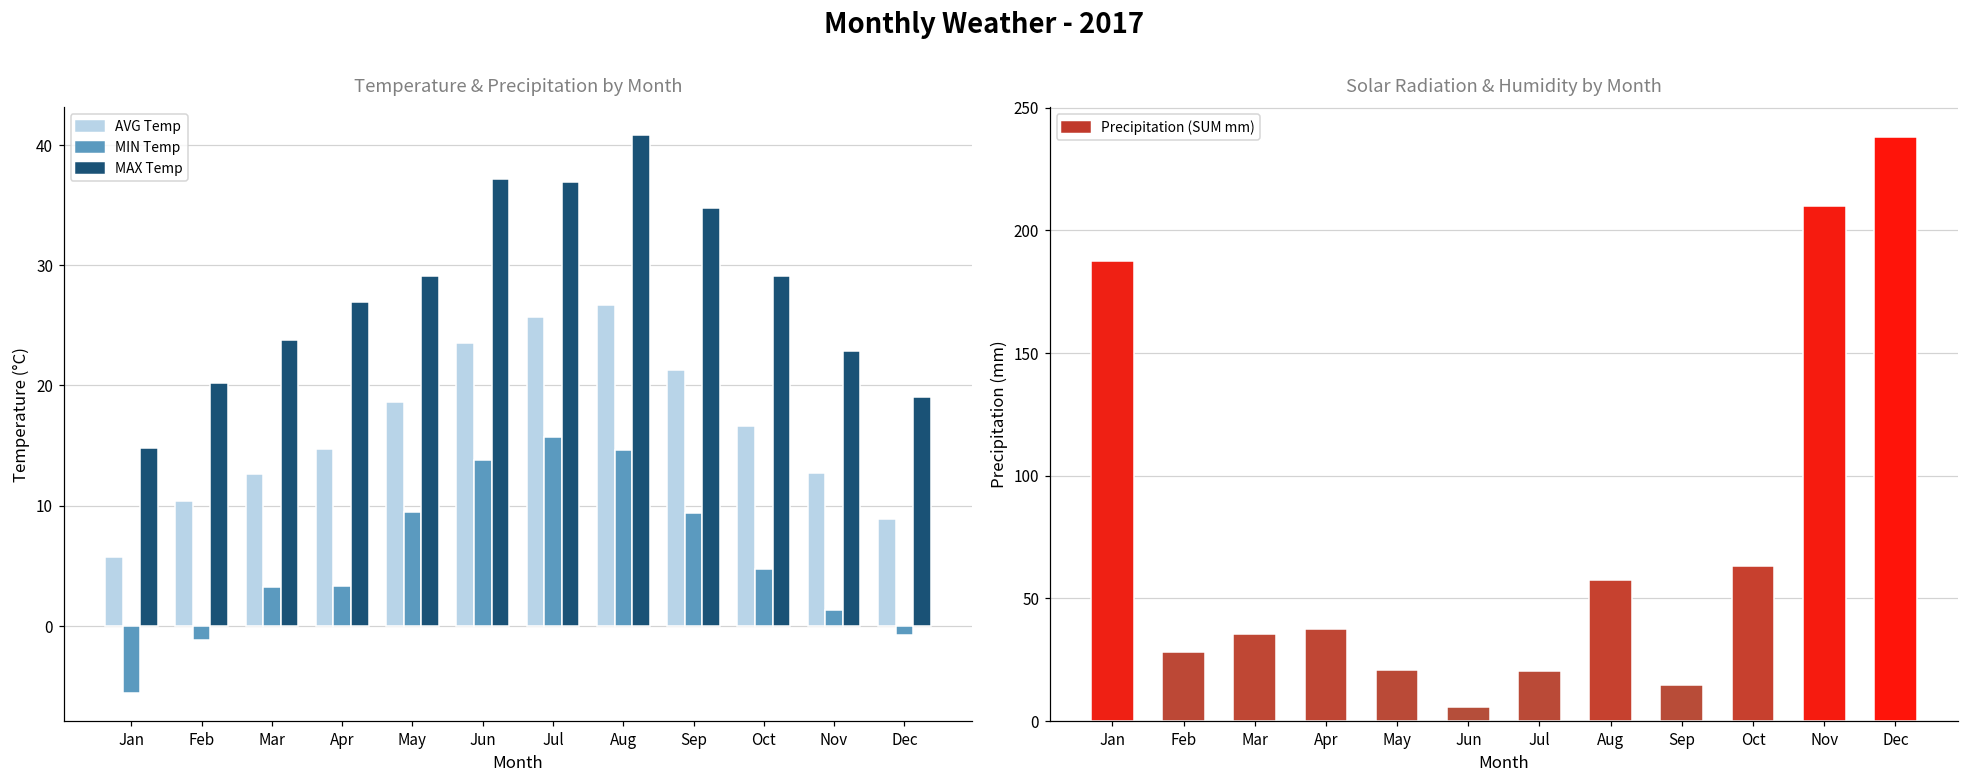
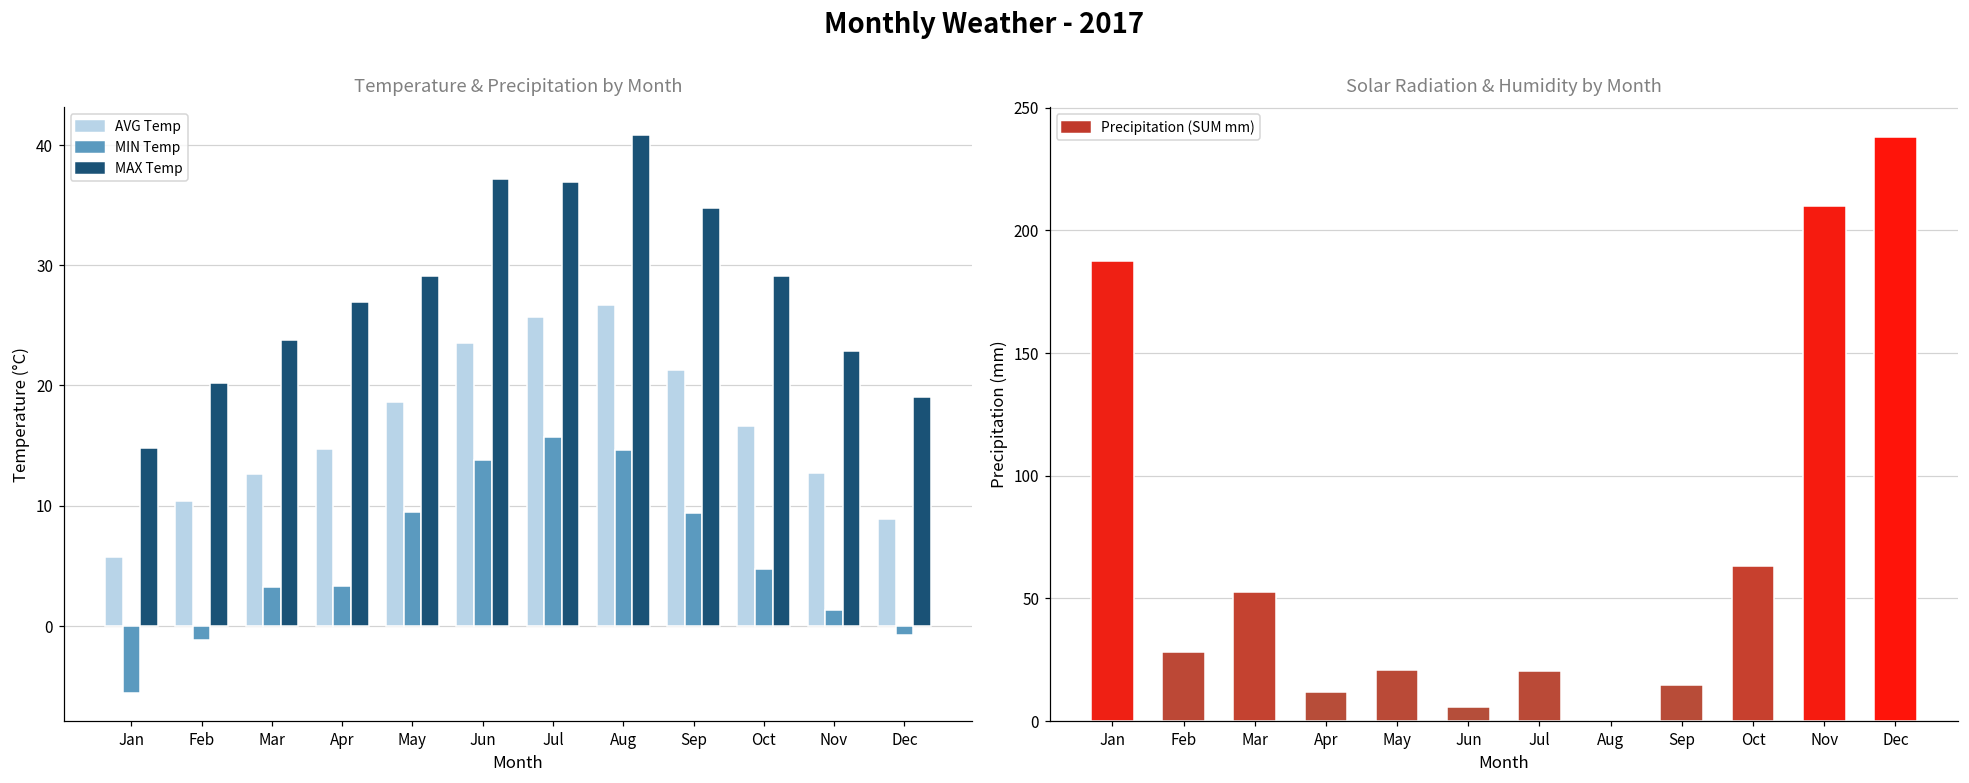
Solar Radiation & Humidity by Month, Mar: 35 -> 53
Solar Radiation & Humidity by Month, Apr: 38 -> 12
Solar Radiation & Humidity by Month, Aug: 57 -> 0
